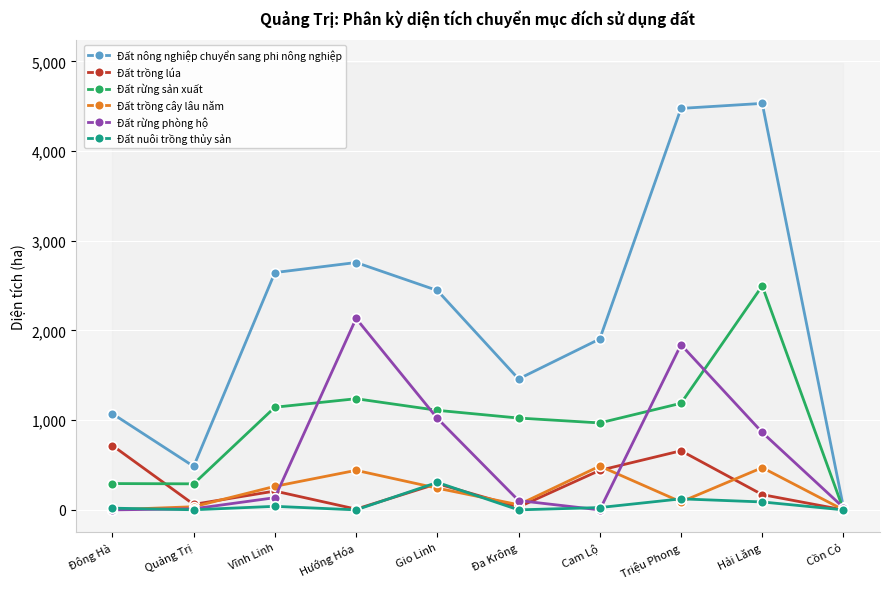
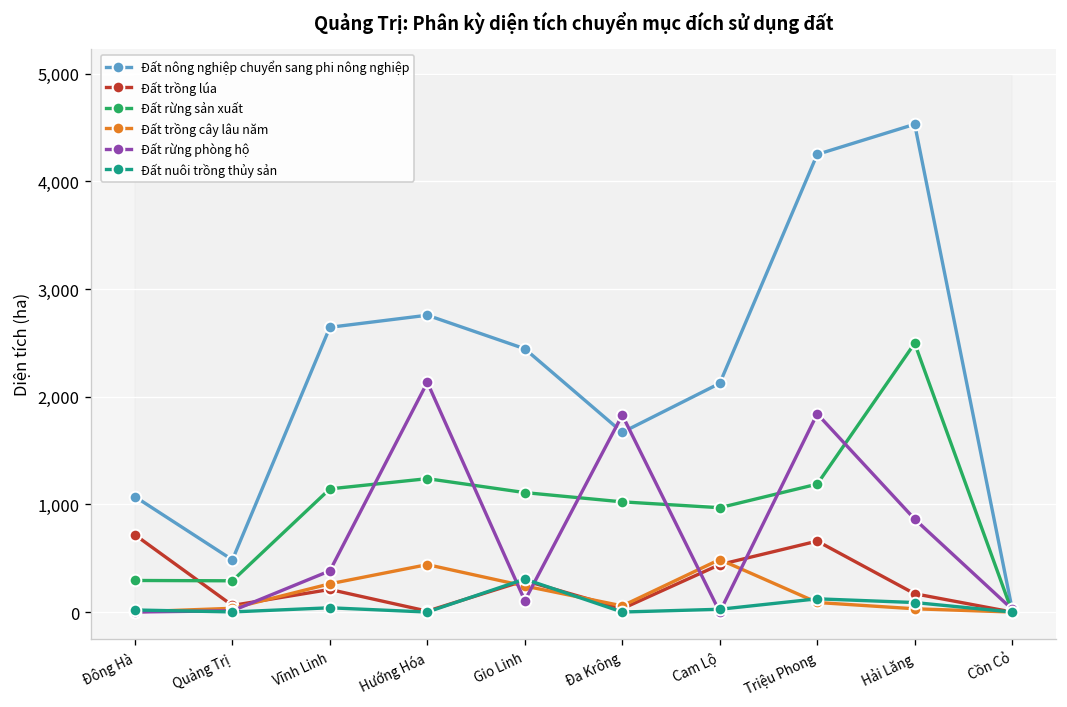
Đất rừng phòng hộ, Vĩnh Linh: 100 -> 400
Đất rừng phòng hộ, Gio Linh: 1,000 -> 100
Đất nông nghiệp chuyển sang phi nông nghiệp, Đa Krông: 1,500 -> 1,700
Đất rừng phòng hộ, Đa Krông: 100 -> 1,800
Đất nông nghiệp chuyển sang phi nông nghiệp, Cam Lộ: 1,900 -> 2,100
Đất nông nghiệp chuyển sang phi nông nghiệp, Triệu Phong: 4,500 -> 4,300
Đất trồng cây lâu năm, Hải Lăng: 500 -> 0
